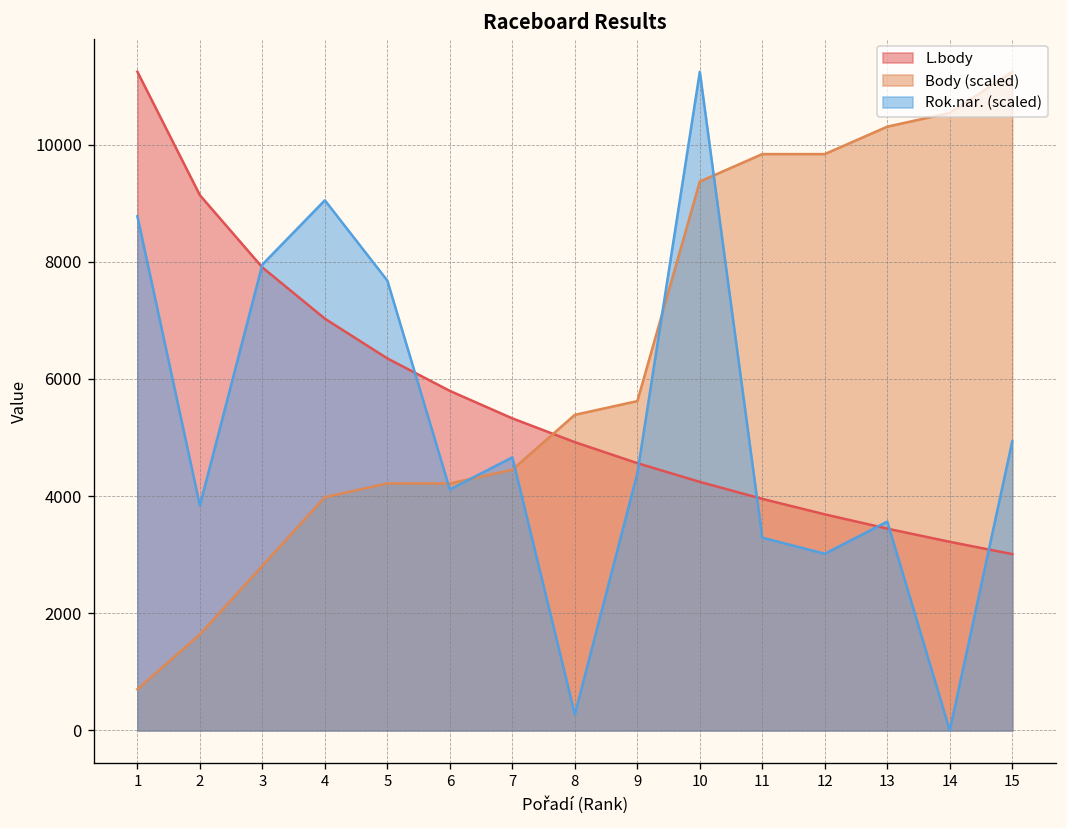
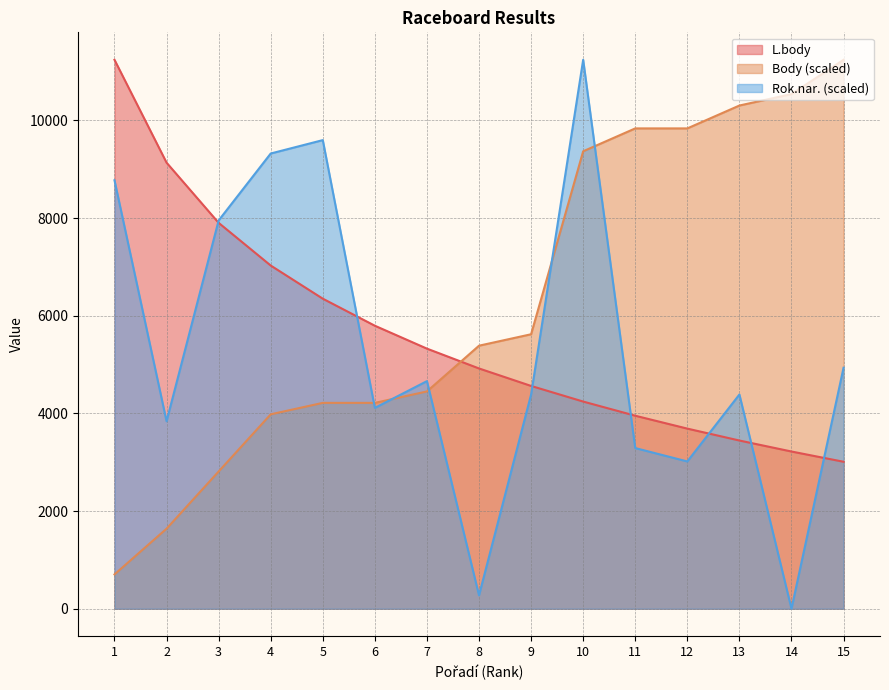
Rok.nar. (scaled), 4: 9000 -> 9300
Rok.nar. (scaled), 5: 7700 -> 9600
Rok.nar. (scaled), 13: 3600 -> 4400
